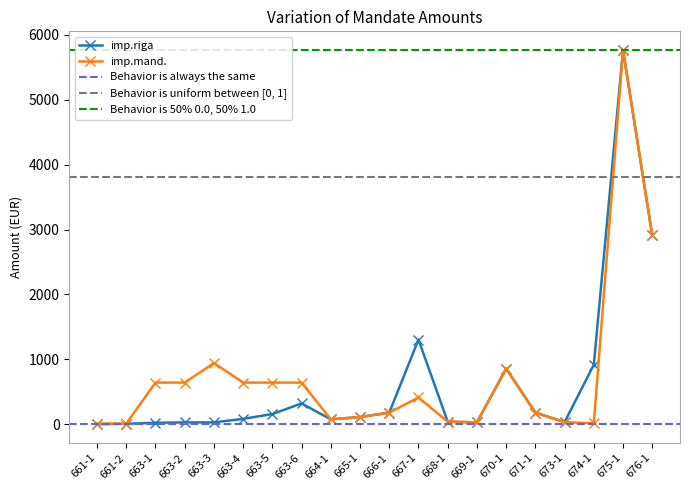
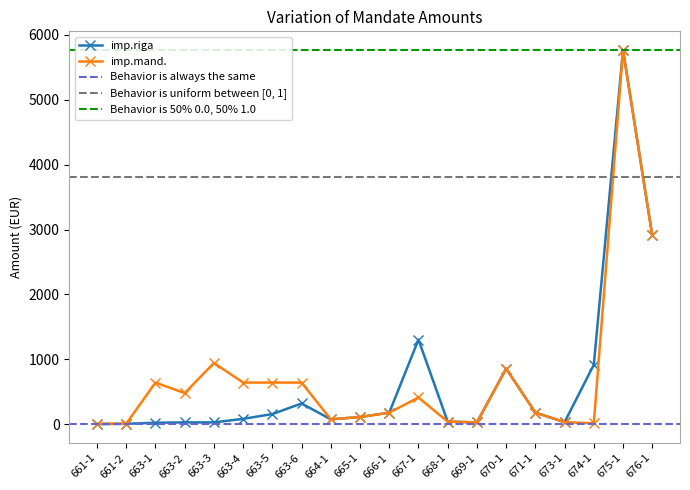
imp.mand., 663-2: 600 -> 500
